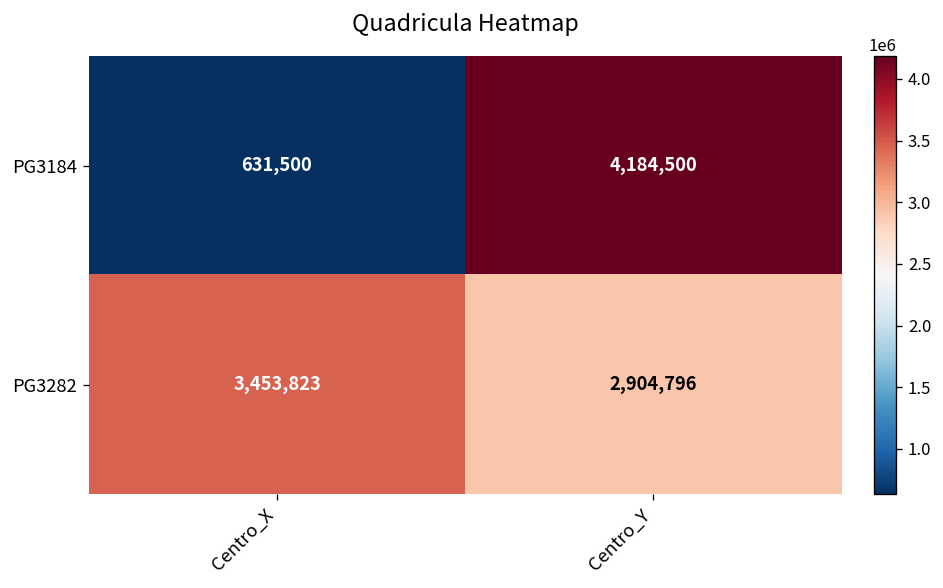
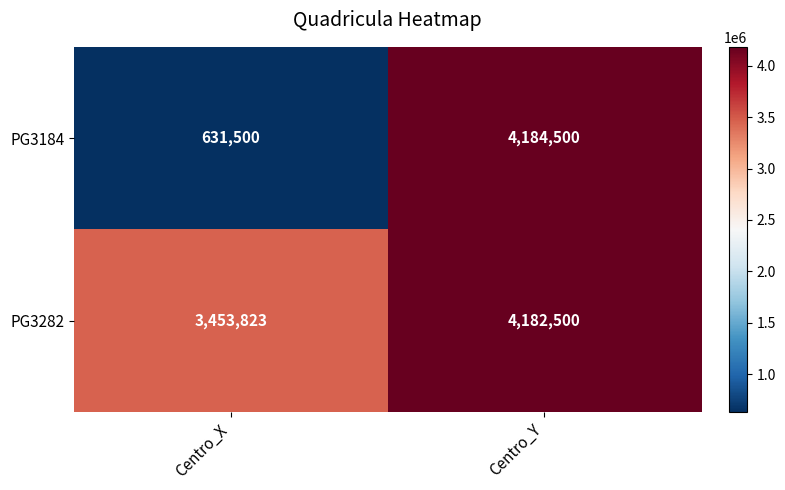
PG3282, Centro_Y: 2,904,796 -> 4,182,500
